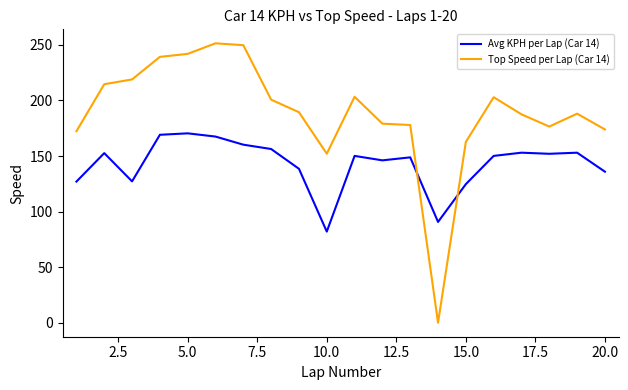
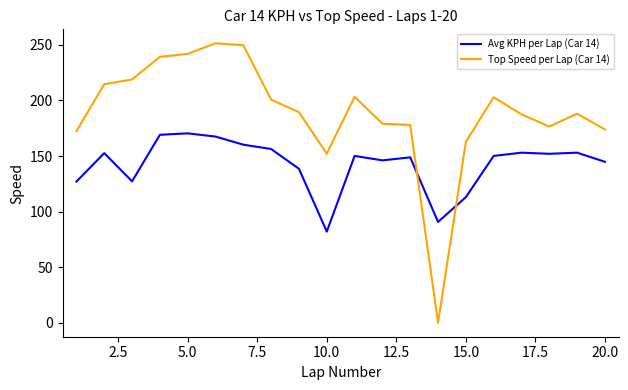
Avg KPH per Lap (Car 14), 15.0: 125 -> 113
Avg KPH per Lap (Car 14), 20.0: 136 -> 145
